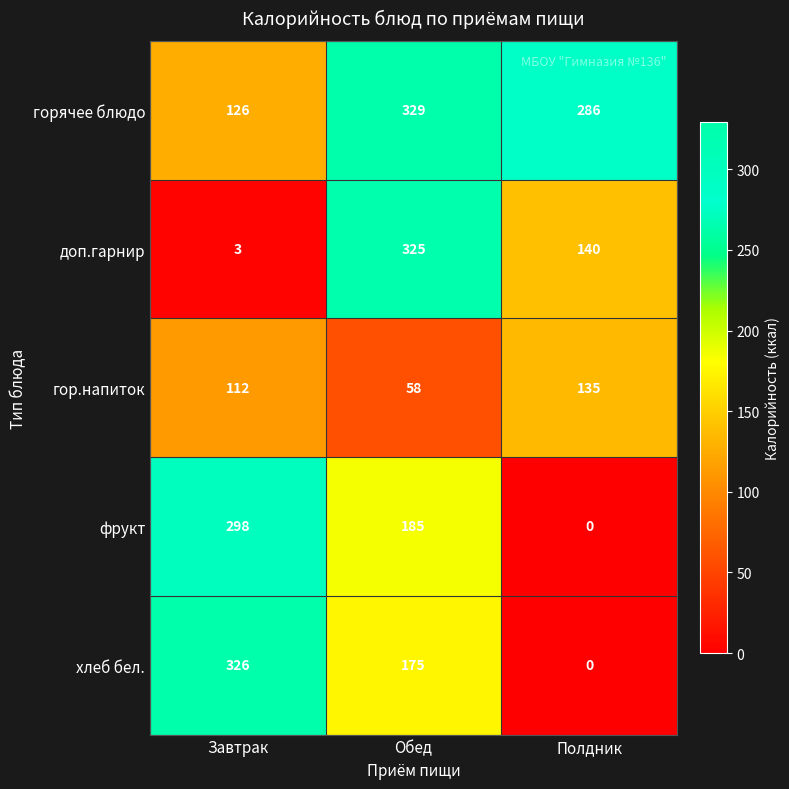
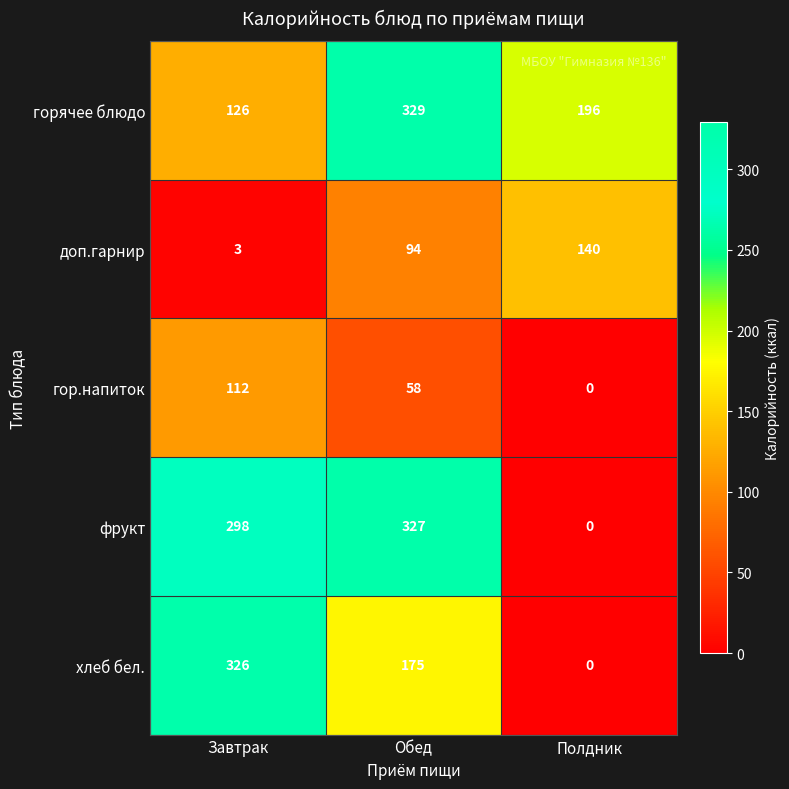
горячее блюдо, Полдник: 286 -> 196
доп.гарнир, Обед: 325 -> 94
гор.напиток, Полдник: 135 -> 0
фрукт, Обед: 185 -> 327
